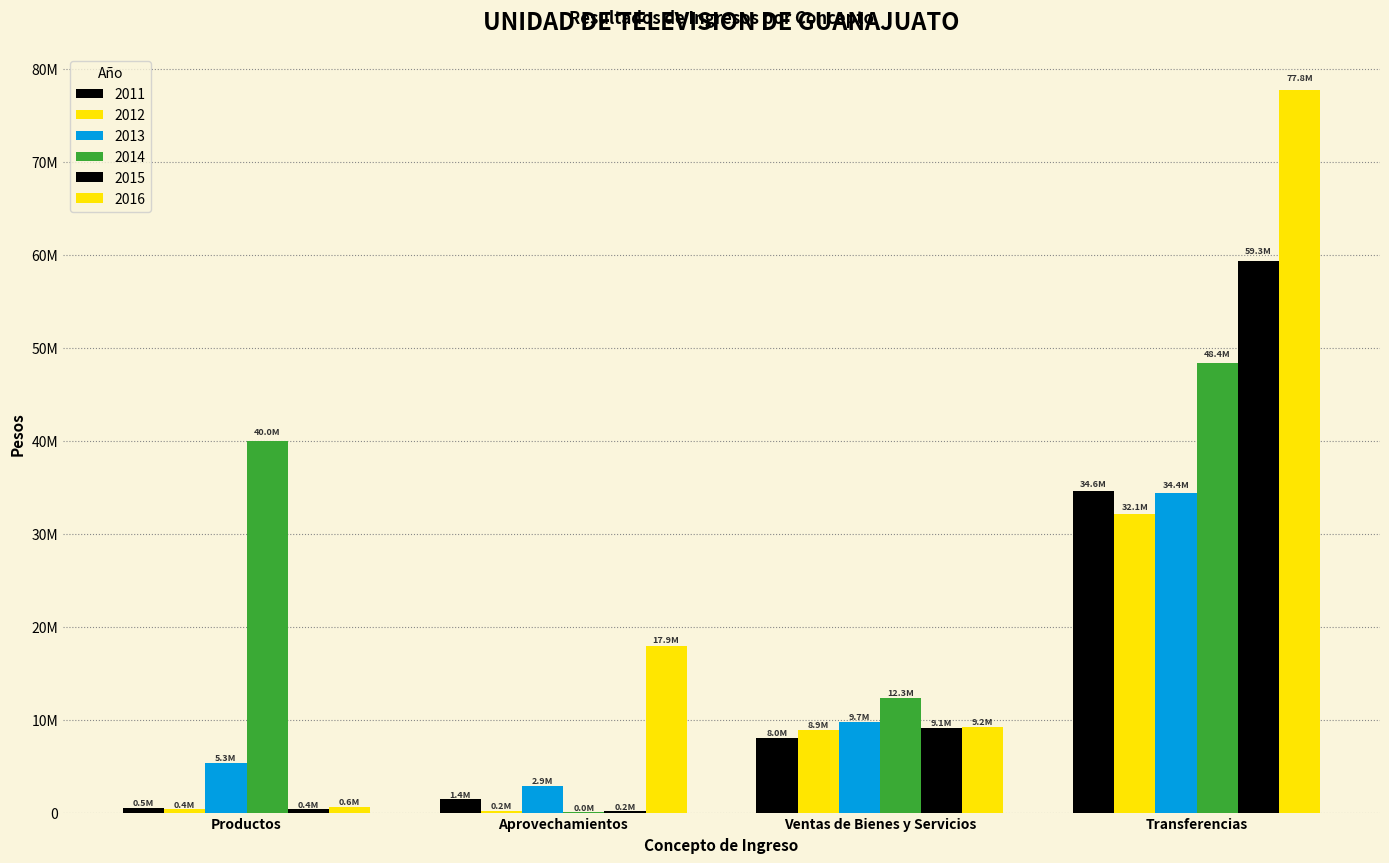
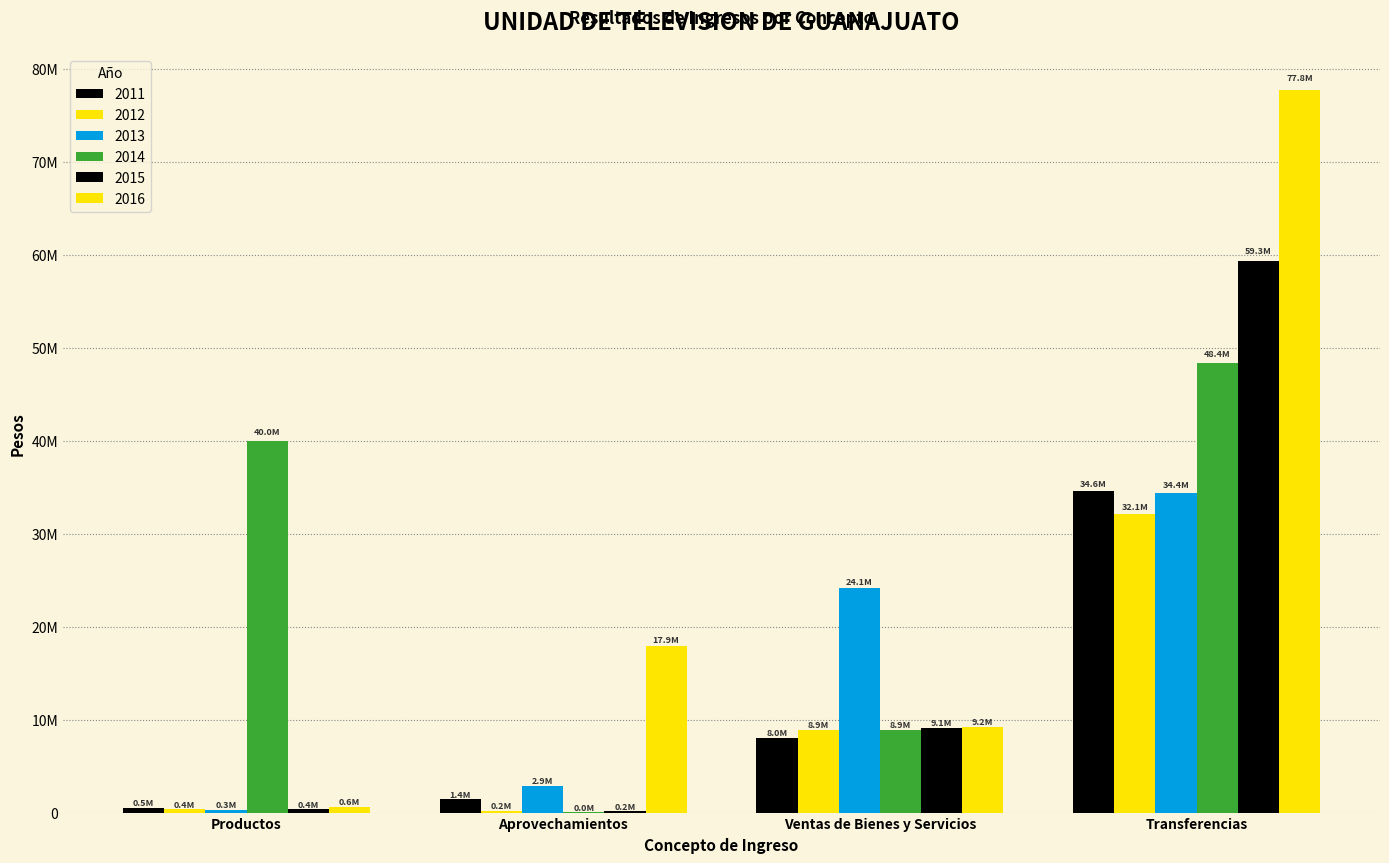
2013, Productos: 5.3M -> 0.3M
2013, Ventas de Bienes y Servicios: 9.7M -> 24.1M
2014, Ventas de Bienes y Servicios: 12.3M -> 8.9M
